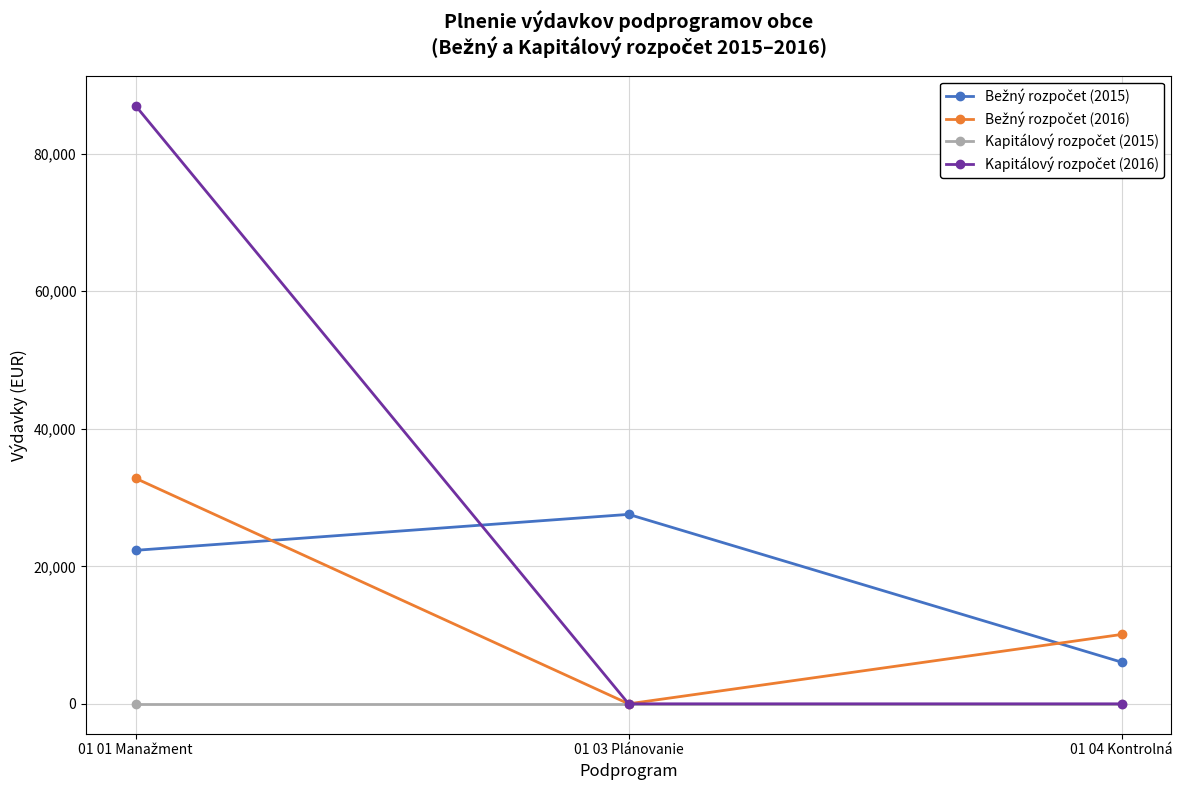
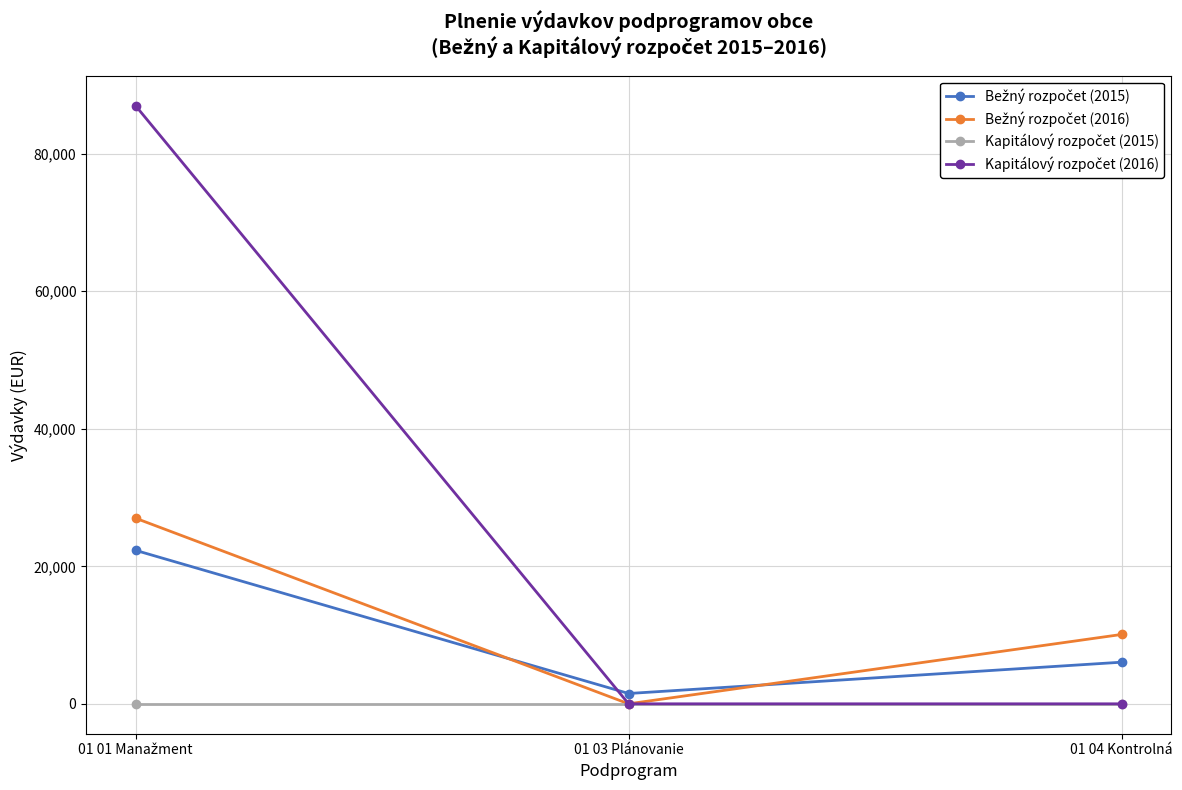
Bežný rozpočet (2016), 01 01 Manažment: 33,000 -> 27,000
Bežný rozpočet (2015), 01 03 Plánovanie: 28,000 -> 2,000
